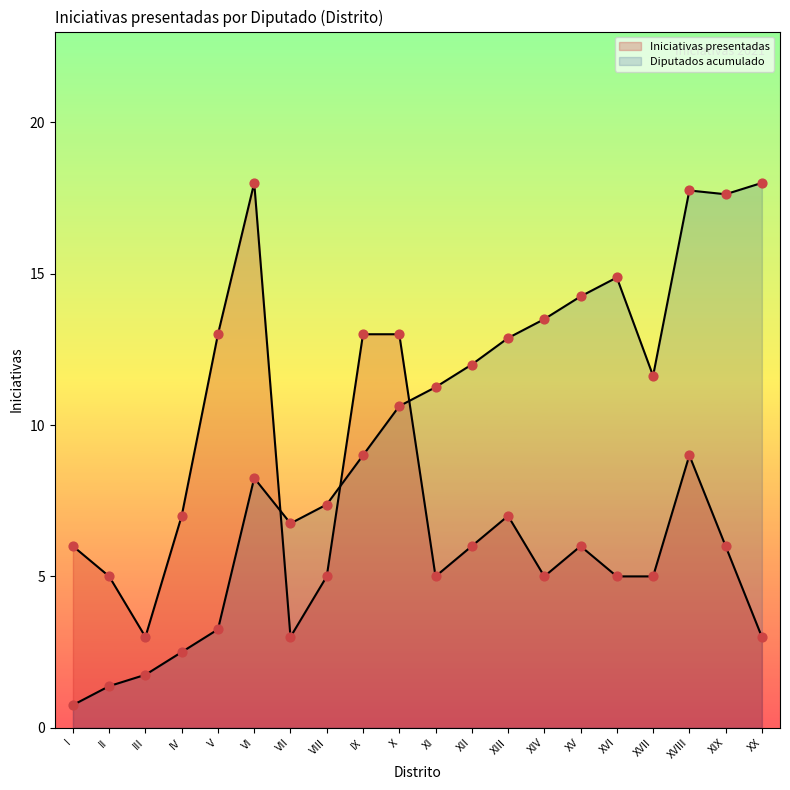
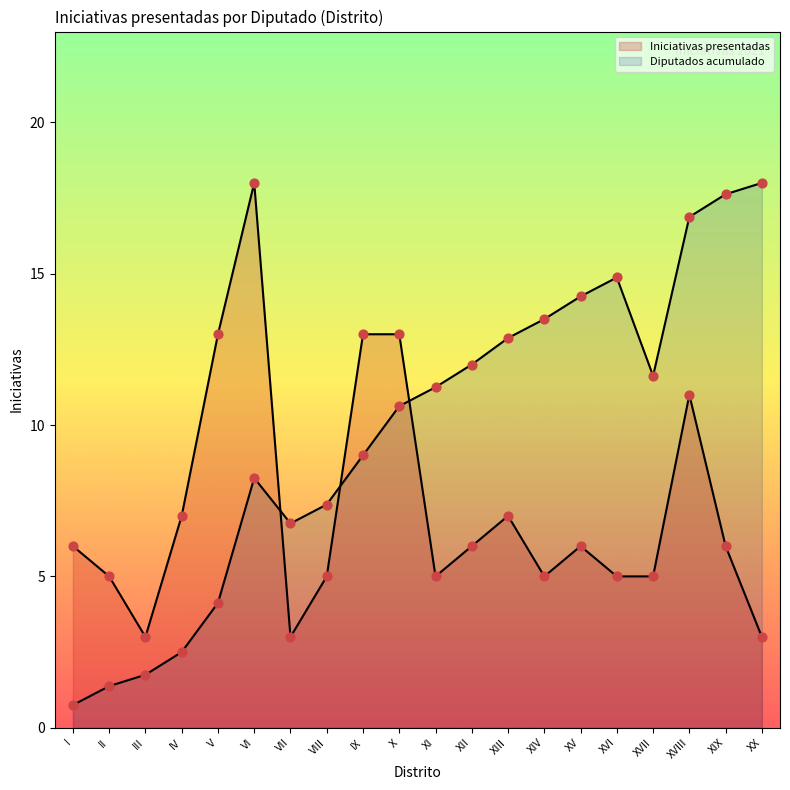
Diputados acumulado, V: 3.3 -> 4.1
Iniciativas presentadas, XVIII: 9 -> 11
Diputados acumulado, XVIII: 17.8 -> 16.9
